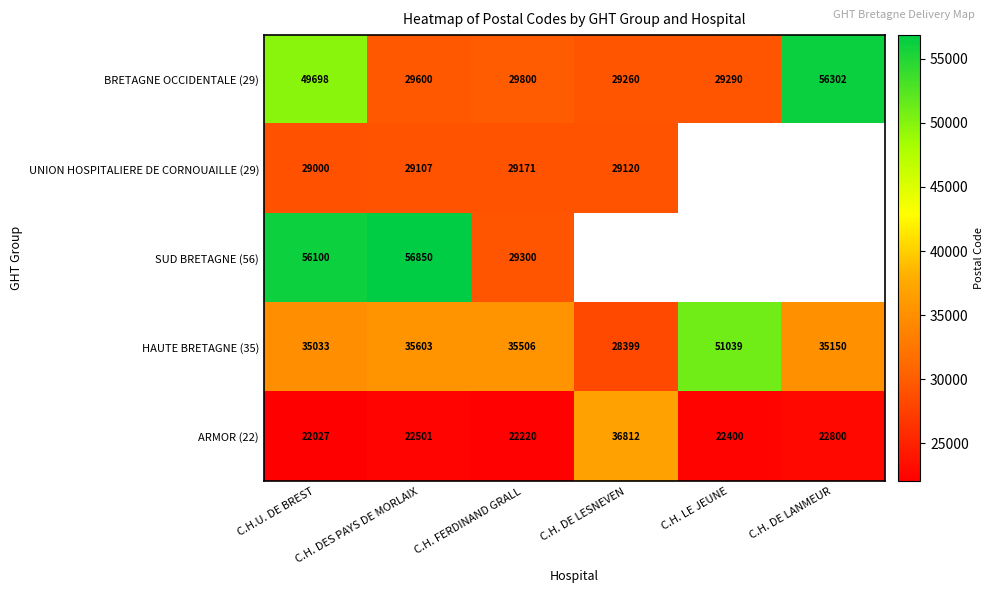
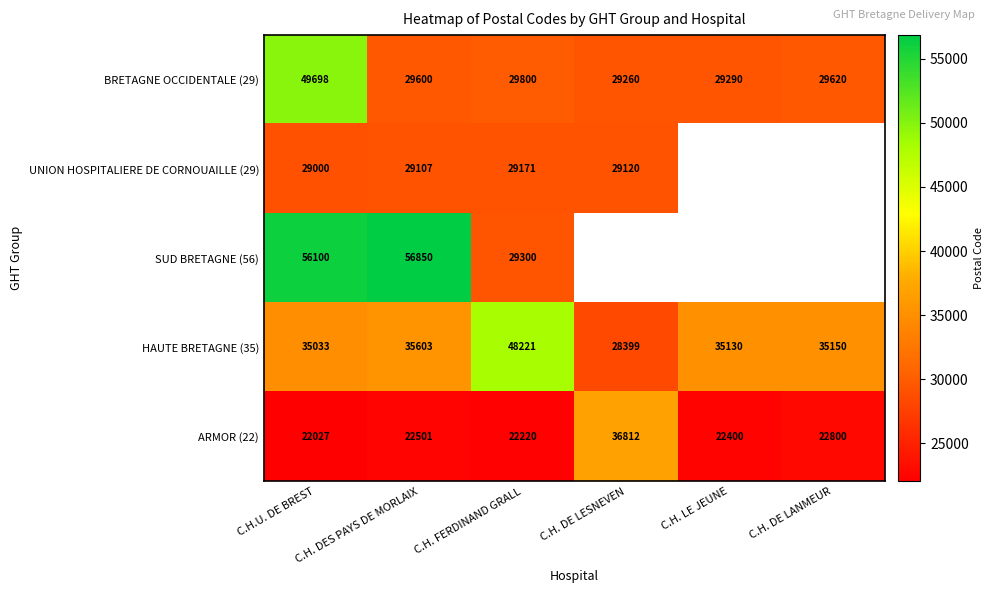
BRETAGNE OCCIDENTALE (29), C.H. DE LANMEUR: 56302 -> 29620
HAUTE BRETAGNE (35), C.H. FERDINAND GRALL: 35506 -> 48221
HAUTE BRETAGNE (35), C.H. LE JEUNE: 51039 -> 35130
